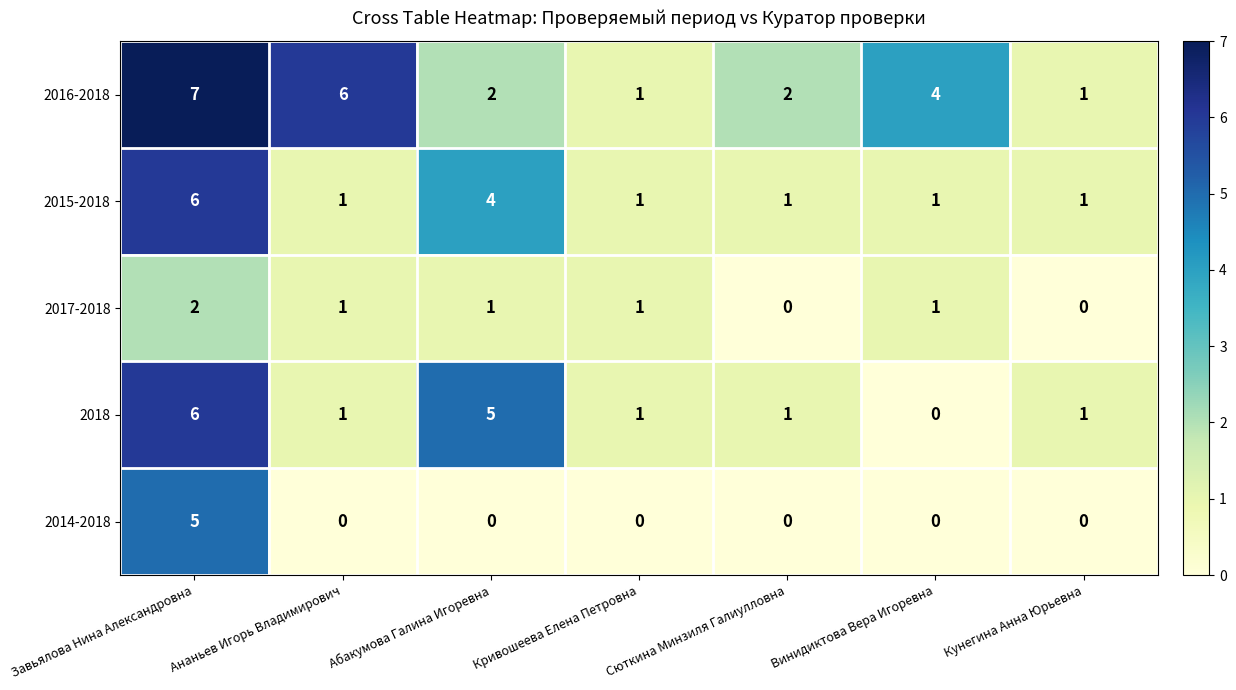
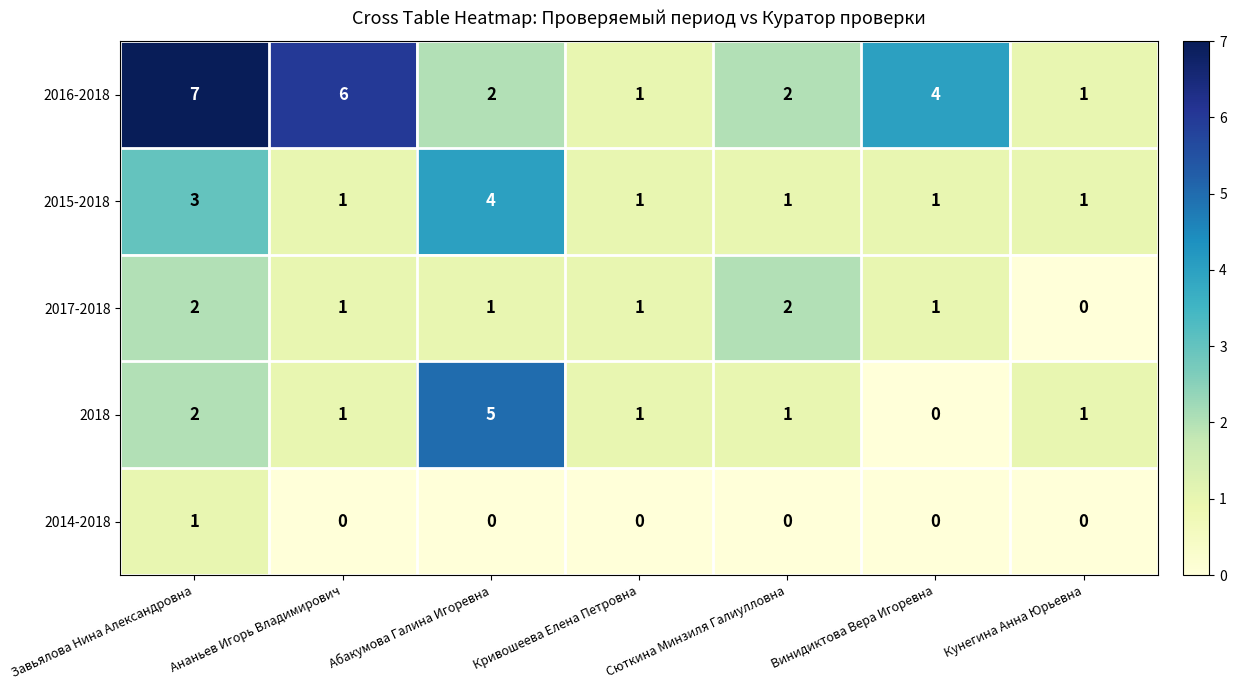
2015-2018, Завьялова Нина Александровна: 6 -> 3
2017-2018, Сюткина Минзиля Галиулловна: 0 -> 2
2018, Завьялова Нина Александровна: 6 -> 2
2014-2018, Завьялова Нина Александровна: 5 -> 1
